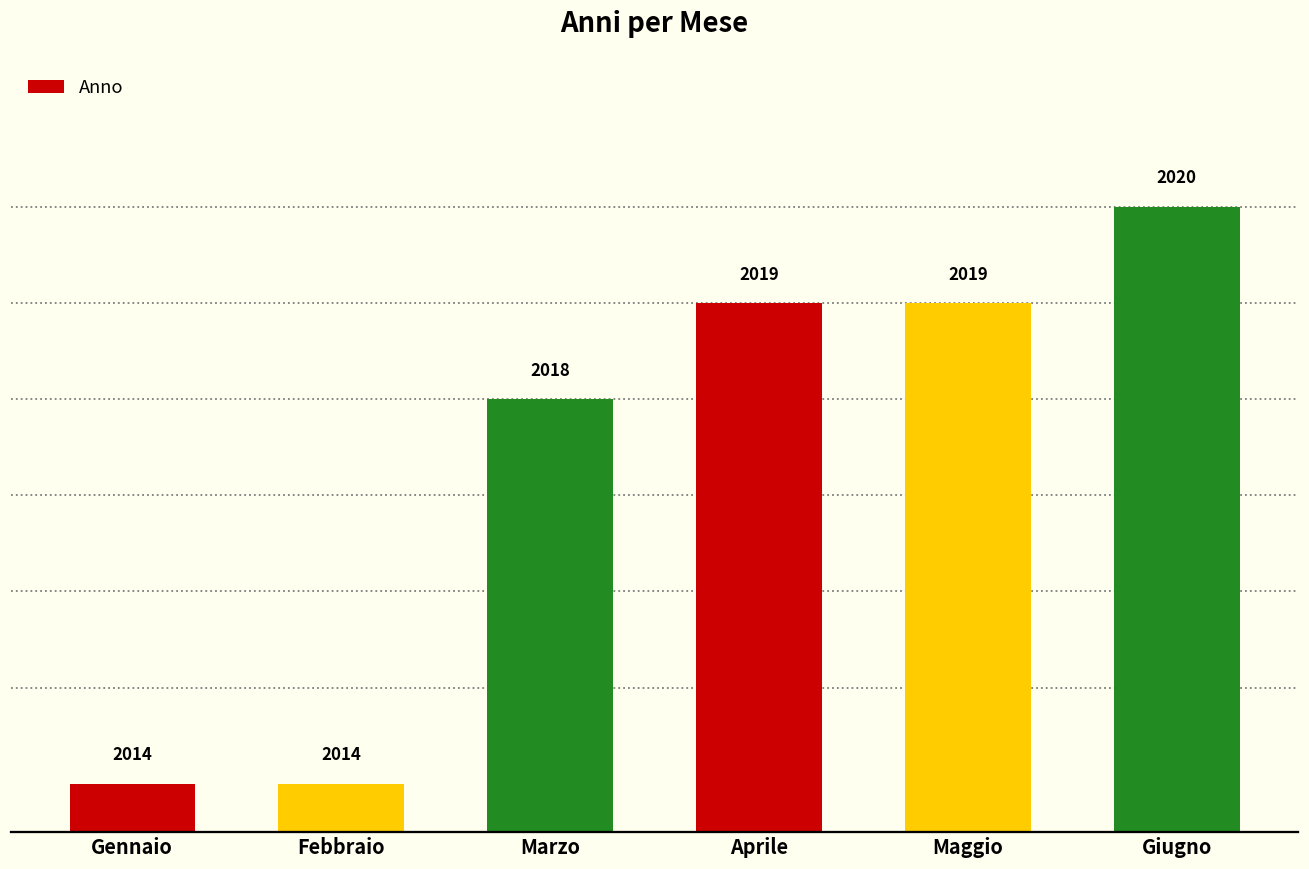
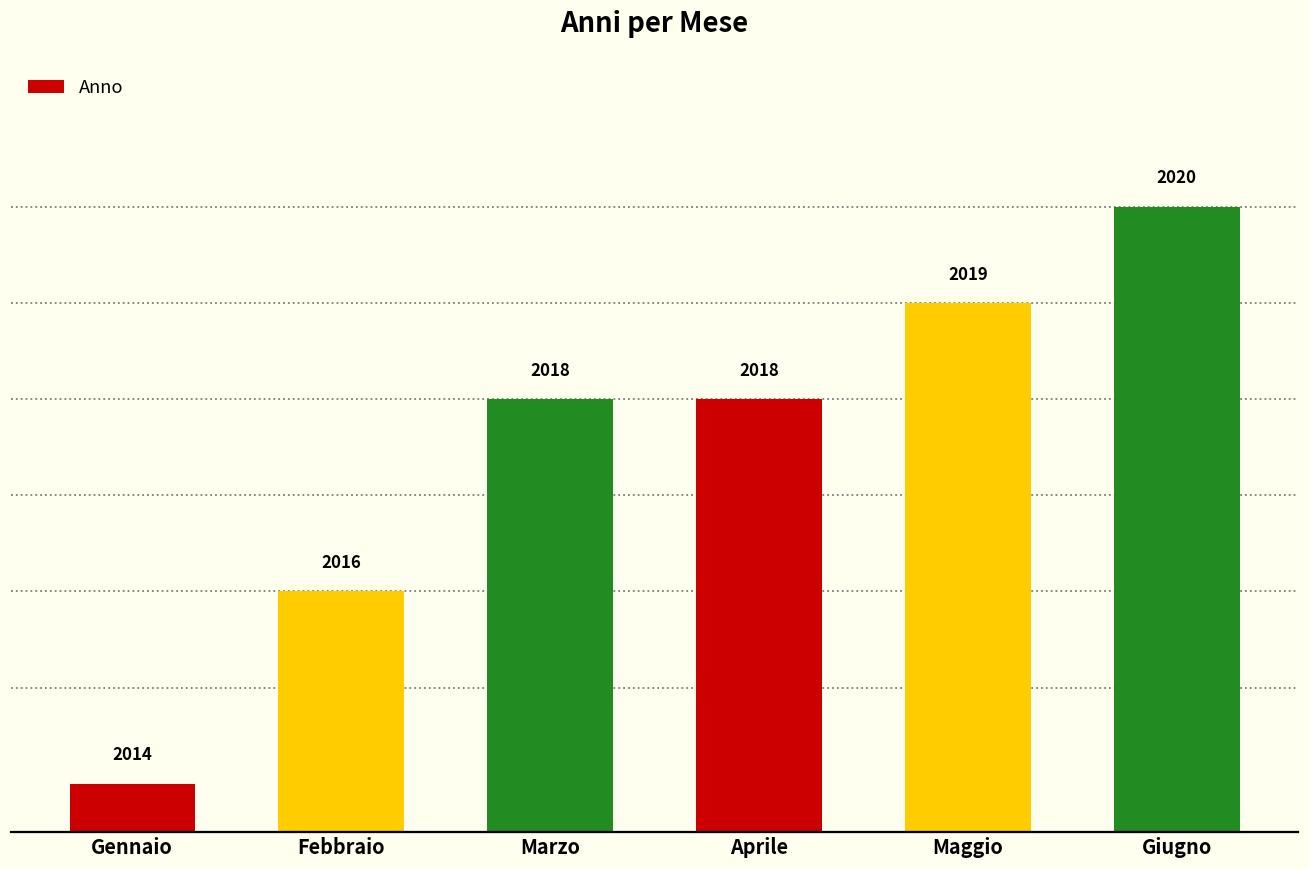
Febbraio: 2014 -> 2016
Aprile: 2019 -> 2018
